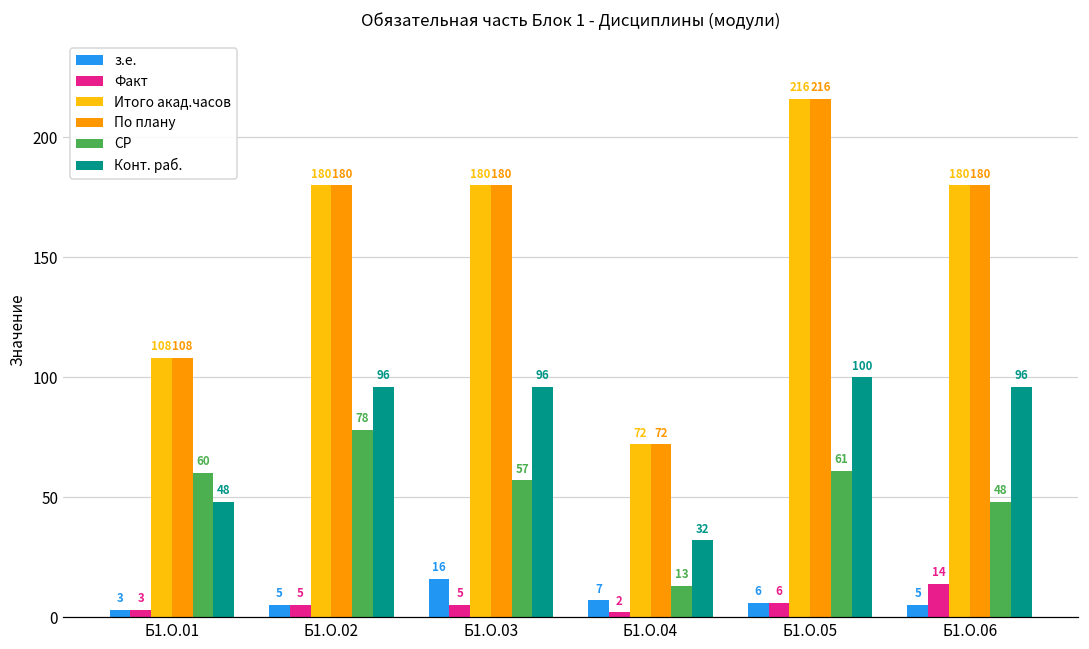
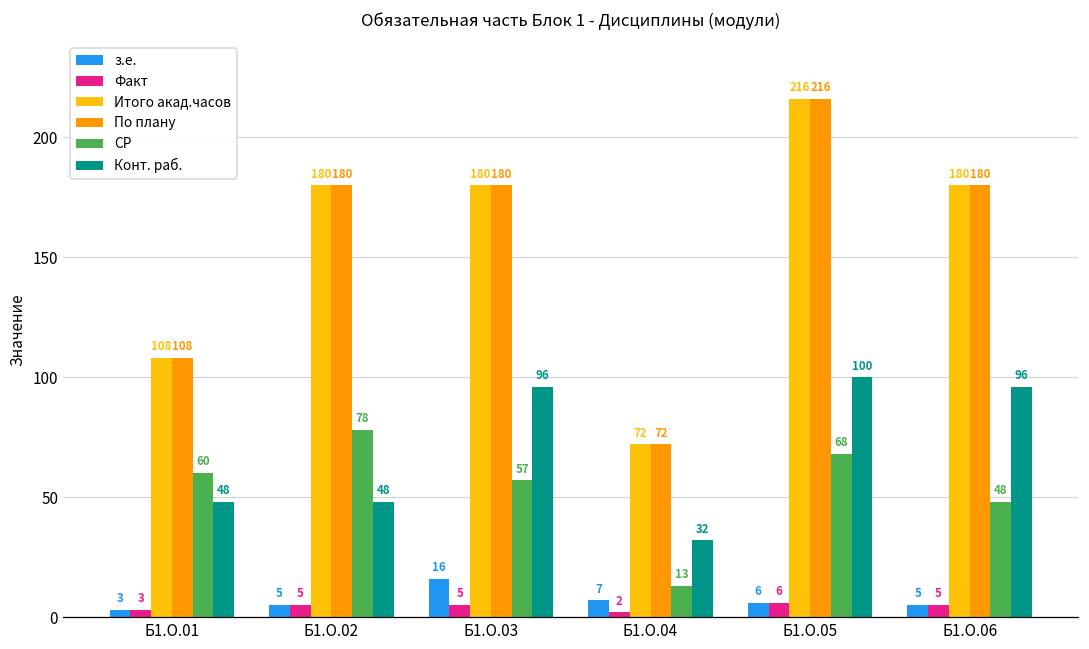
Конт. раб., Б1.О.02: 96 -> 48
СР, Б1.О.05: 61 -> 68
Факт, Б1.О.06: 14 -> 5
